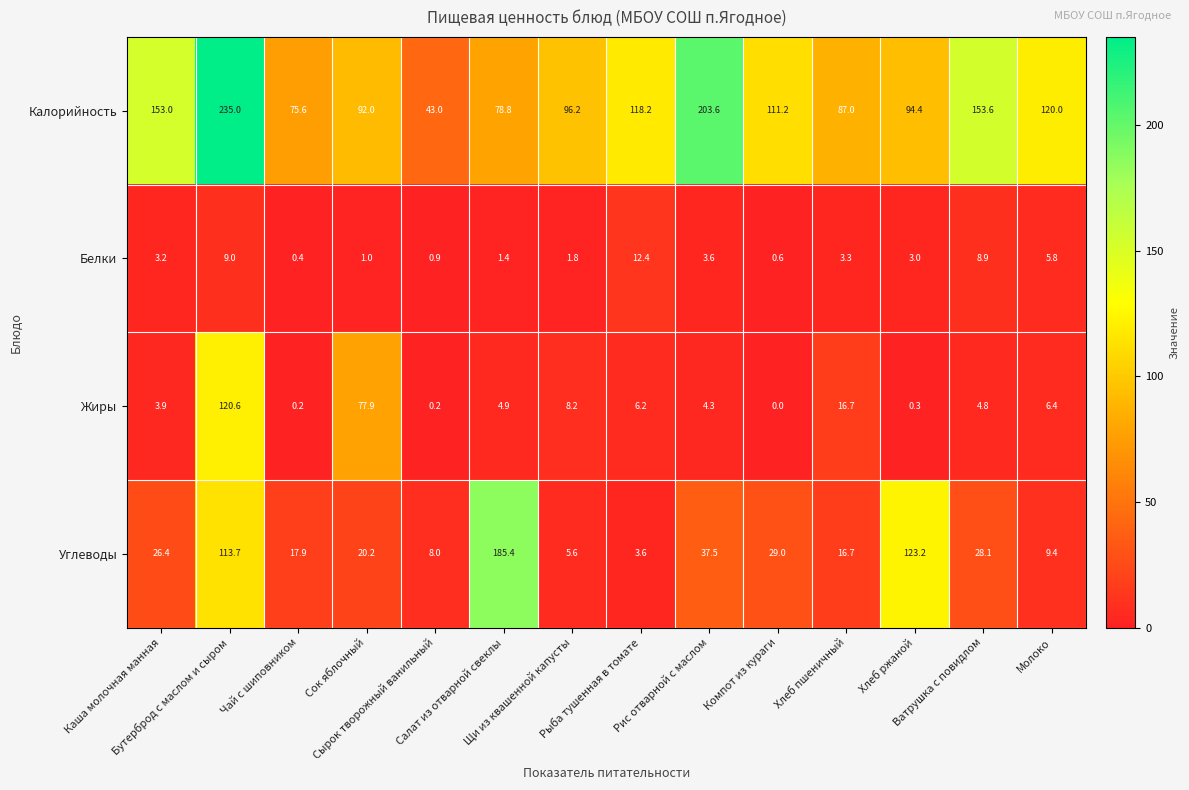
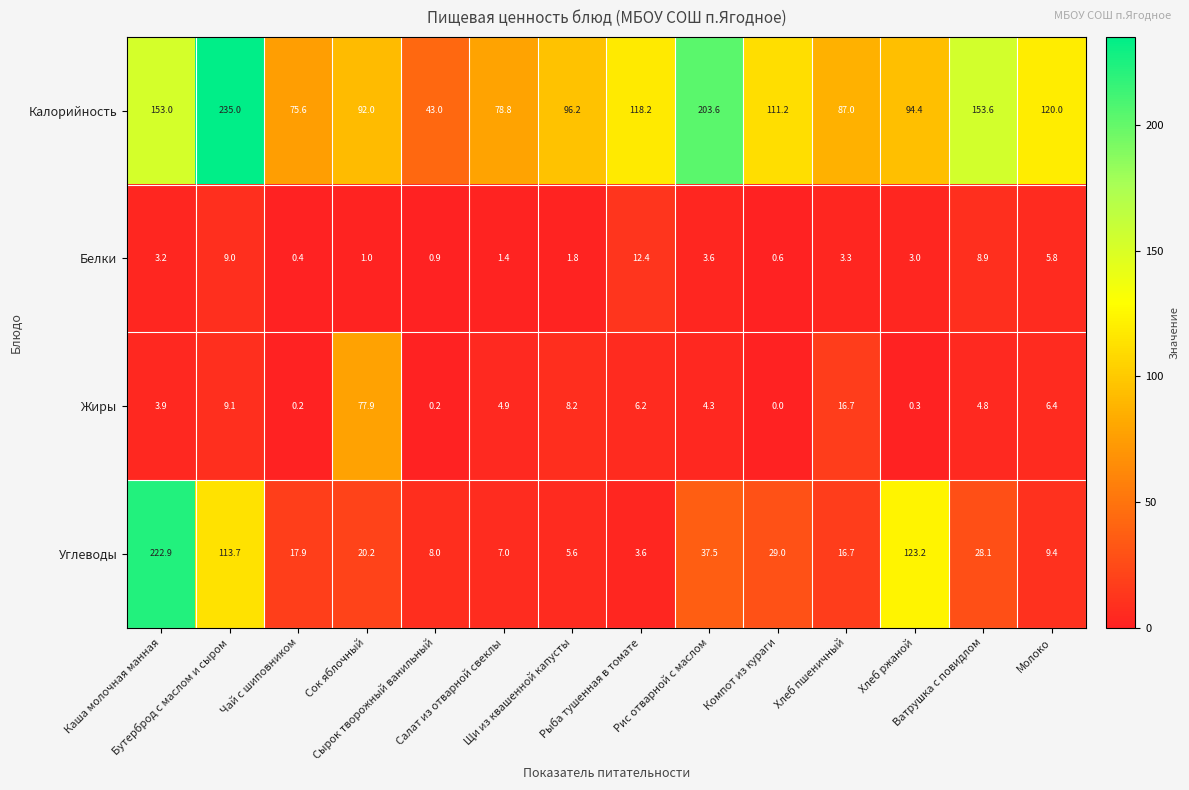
Жиры, Бутерброд с маслом и сыром: 120.6 -> 9.1
Углеводы, Каша молочная манная: 26.4 -> 222.9
Углеводы, Салат из отварной свеклы: 185.4 -> 7.0
